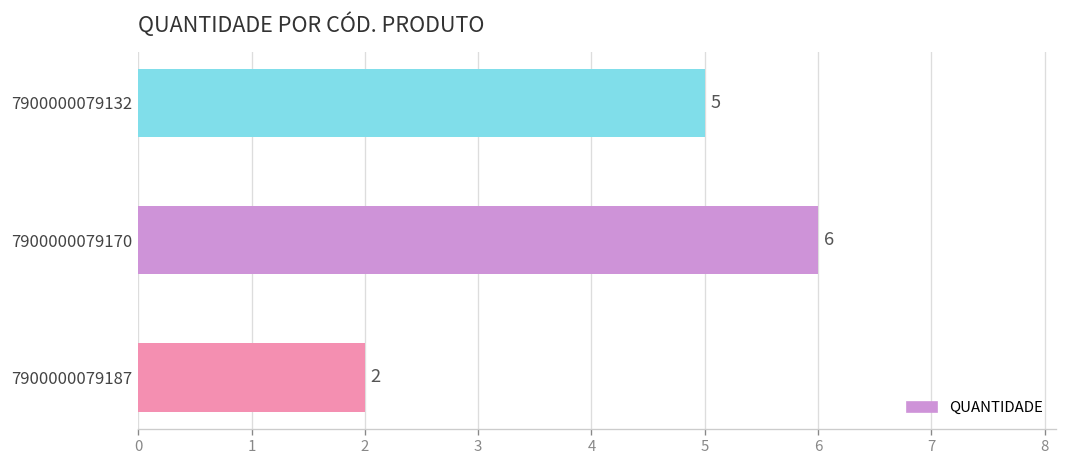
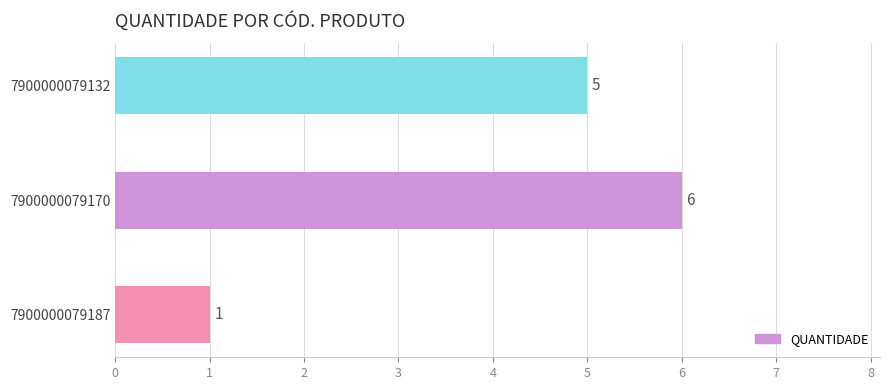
7900000079187: 2 -> 1
